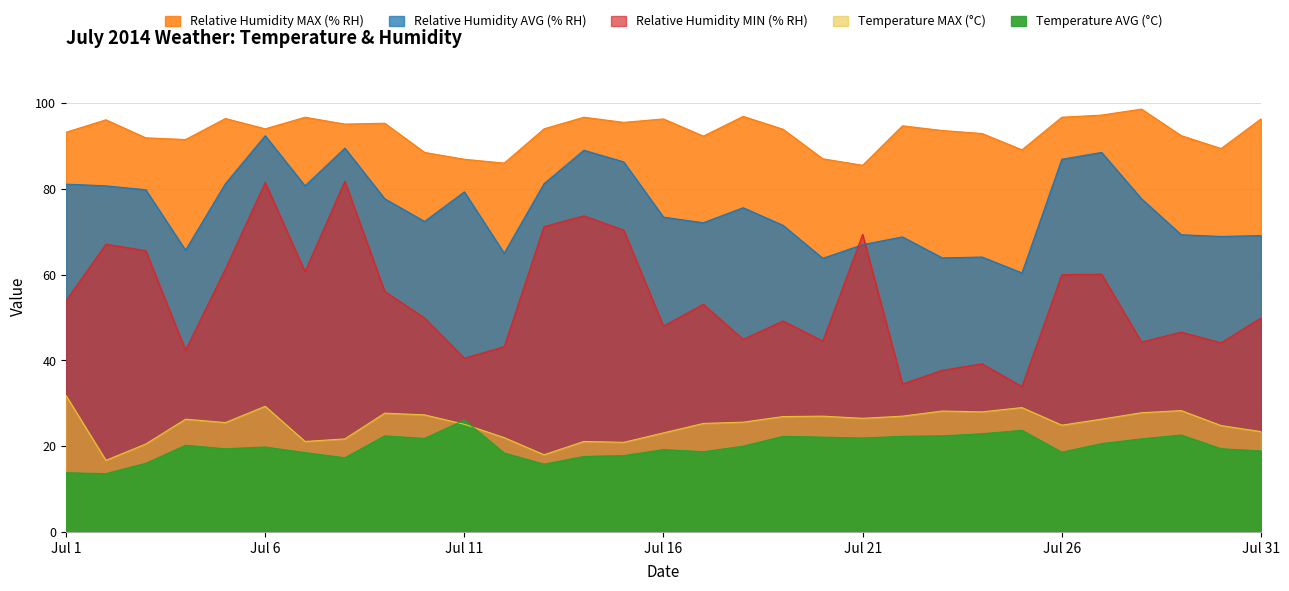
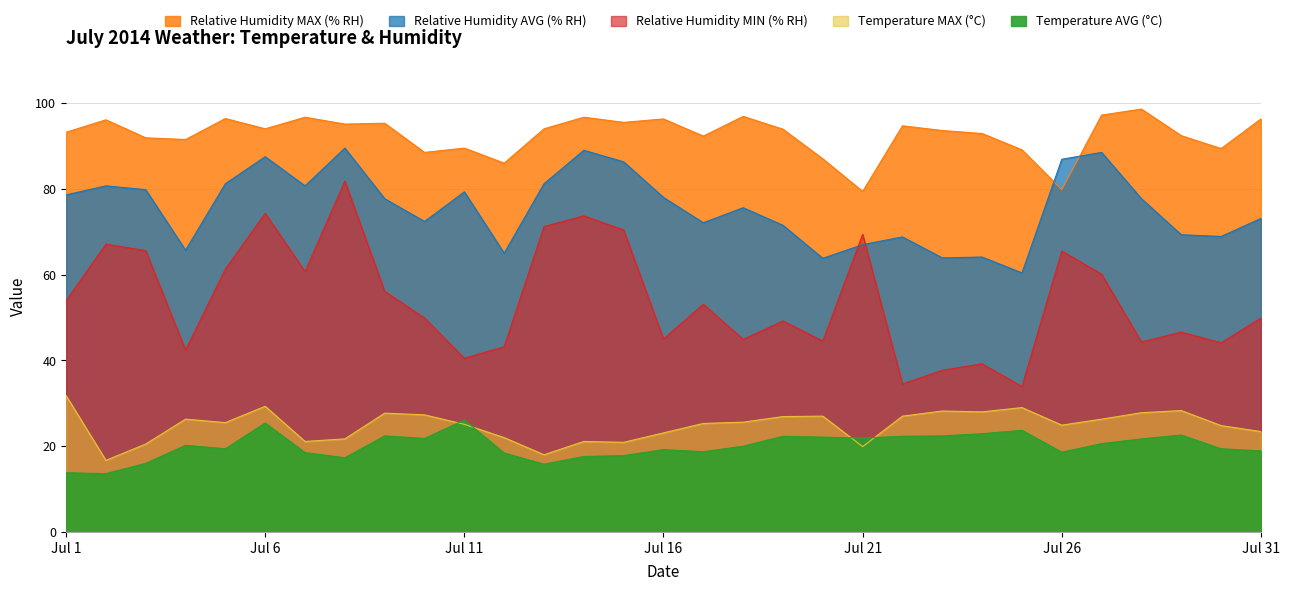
Relative Humidity AVG (% RH), Jul 1: 81 -> 79
Relative Humidity AVG (% RH), Jul 6: 92 -> 88
Relative Humidity MIN (% RH), Jul 6: 82 -> 74
Temperature AVG (°C), Jul 6: 20 -> 25
Relative Humidity MAX (% RH), Jul 11: 87 -> 90
Relative Humidity AVG (% RH), Jul 16: 73 -> 78
Relative Humidity MIN (% RH), Jul 16: 48 -> 45
Relative Humidity MAX (% RH), Jul 21: 86 -> 79
Temperature MAX (°C), Jul 21: 27 -> 20
Relative Humidity MAX (% RH), Jul 26: 97 -> 80
Relative Humidity MIN (% RH), Jul 26: 60 -> 66
Relative Humidity AVG (% RH), Jul 31: 69 -> 73
